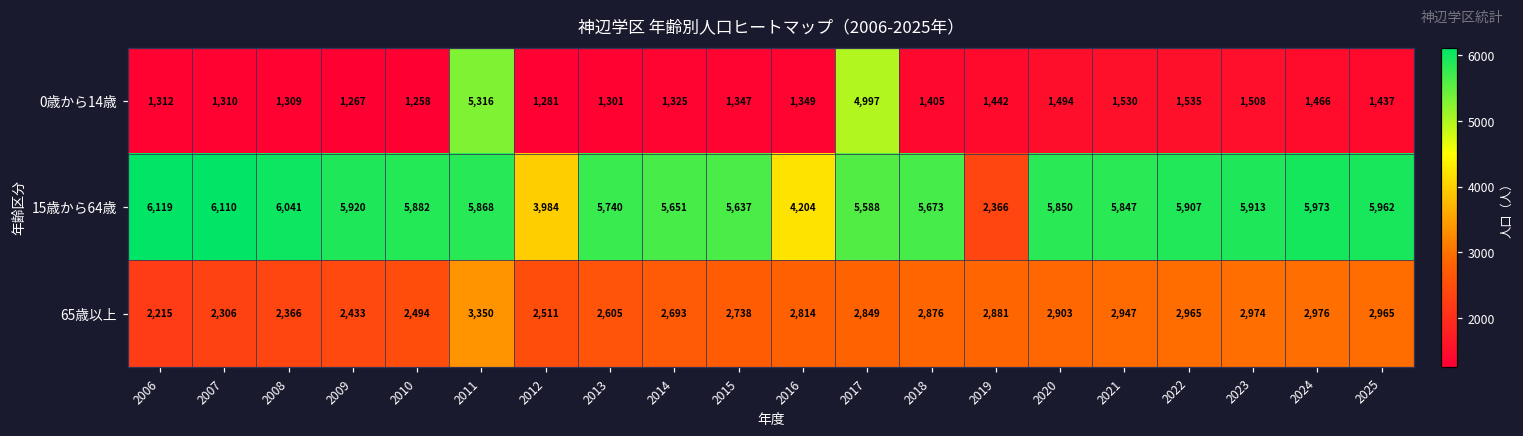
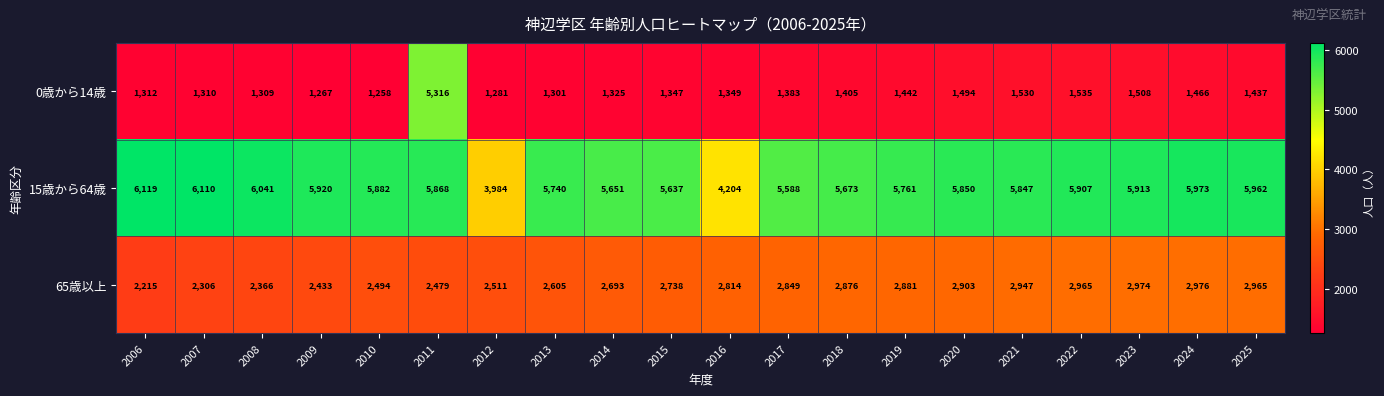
0歳から14歳, 2017: 4,997 -> 1,383
15歳から64歳, 2019: 2,366 -> 5,761
65歳以上, 2011: 3,350 -> 2,479
